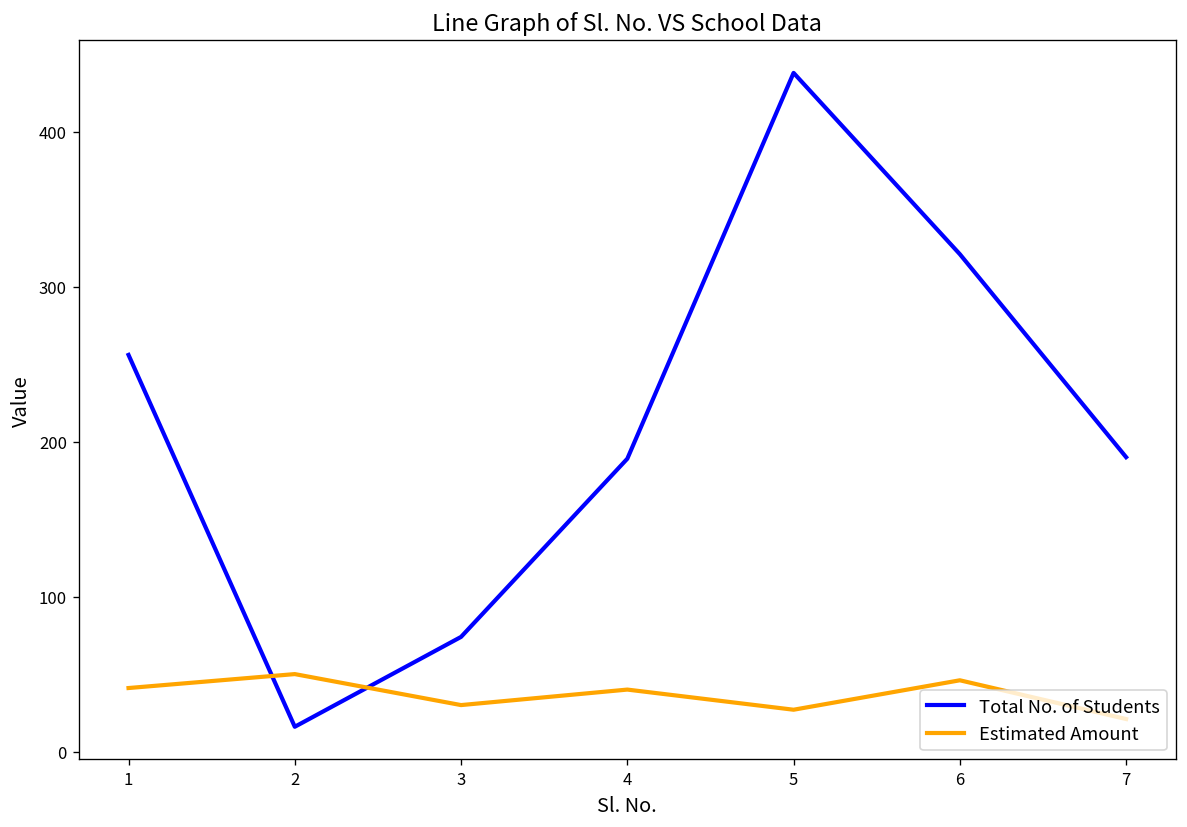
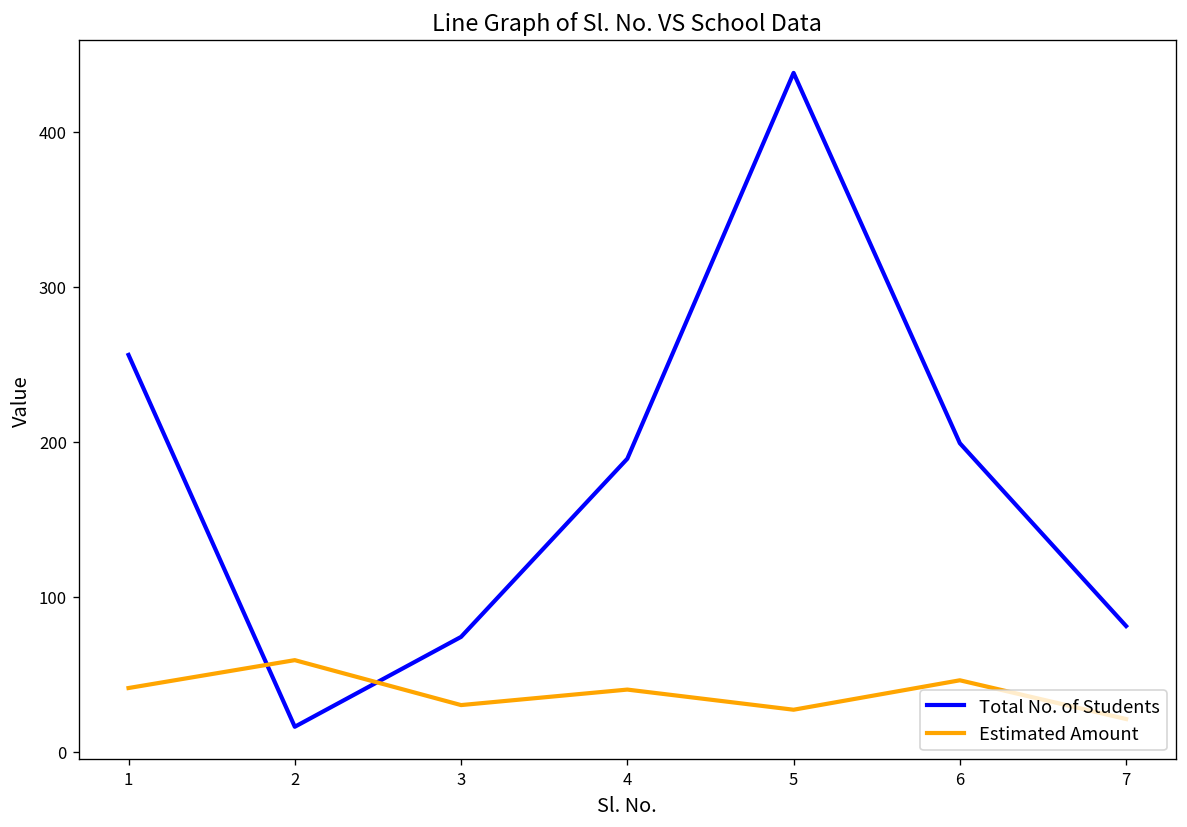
Estimated Amount, 2: 50 -> 59
Total No. of Students, 6: 321 -> 199
Total No. of Students, 7: 190 -> 81
